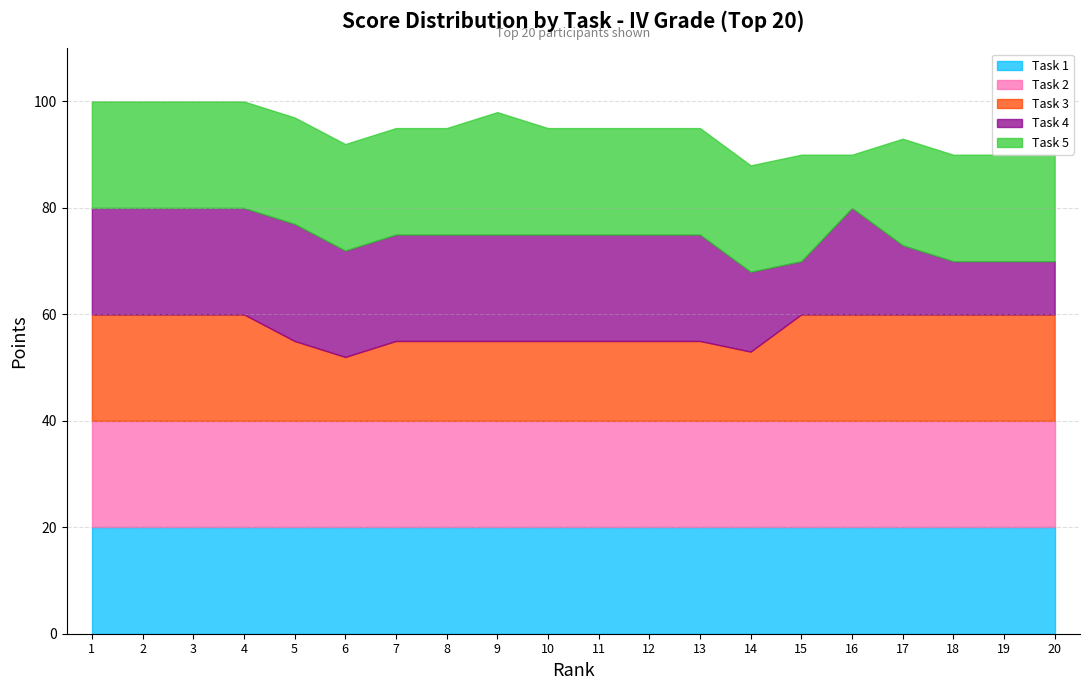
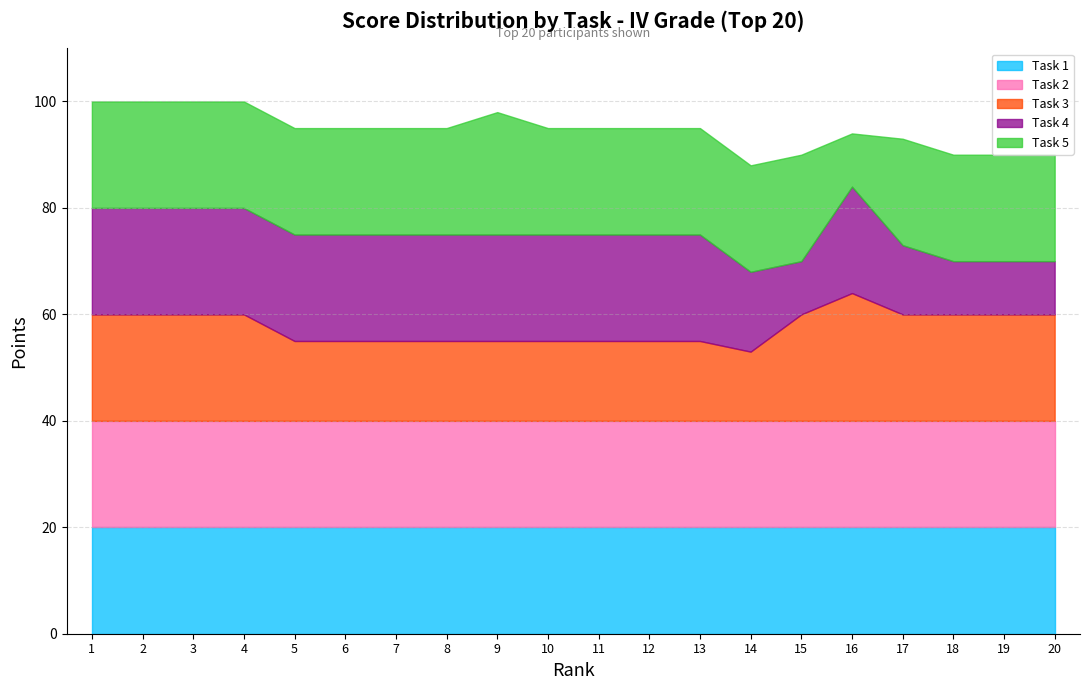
Task 4, 5: 22 -> 20
Task 3, 6: 12 -> 15
Task 3, 16: 20 -> 24
